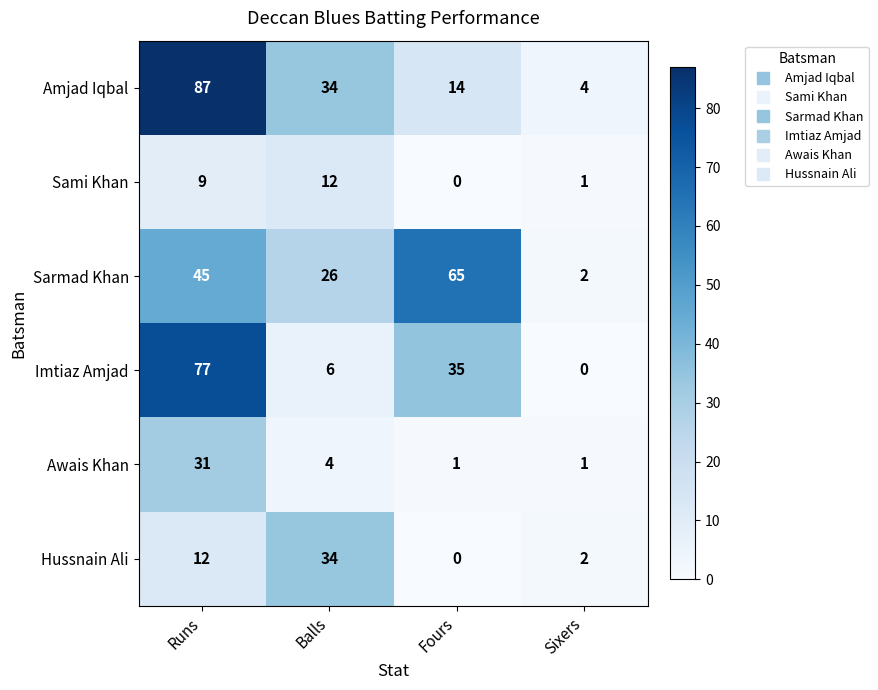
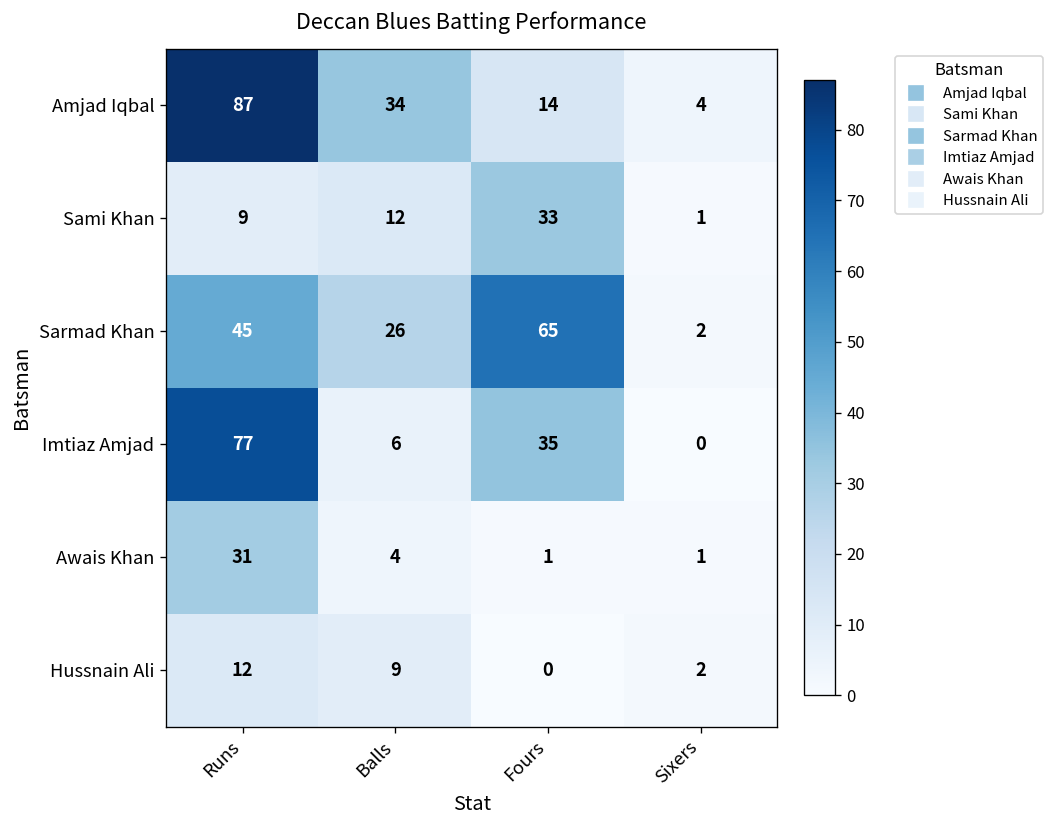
Sami Khan, Fours: 0 -> 33
Hussnain Ali, Balls: 34 -> 9
